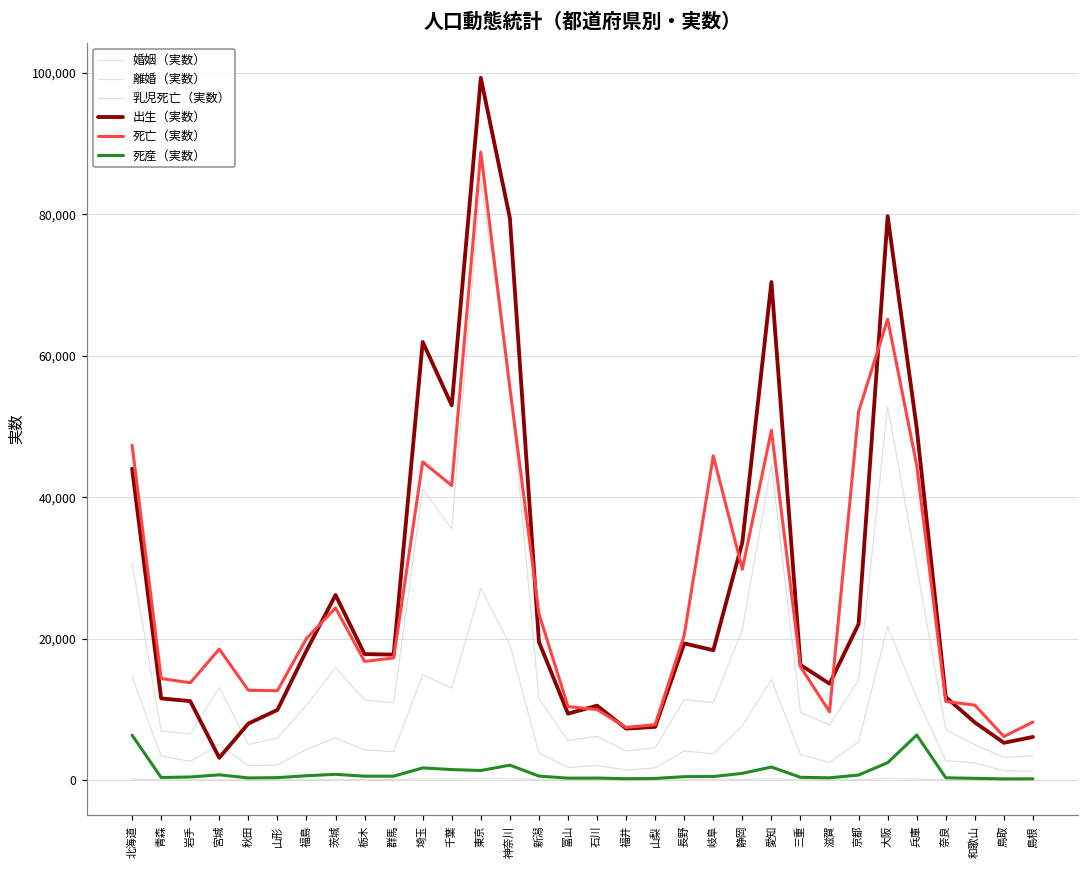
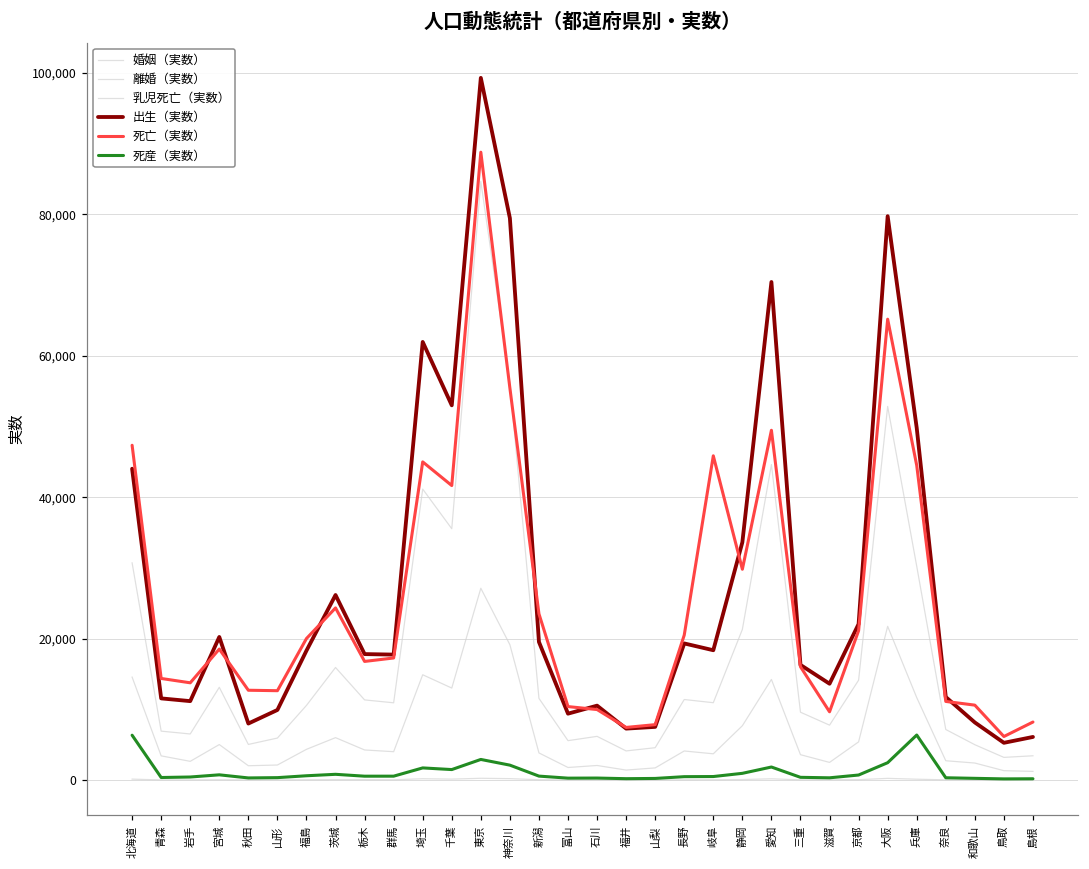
出生（実数）, 宮城: 3,000 -> 20,000
死産（実数）, 東京: 1,000 -> 3,000
死亡（実数）, 京都: 52,000 -> 21,000
